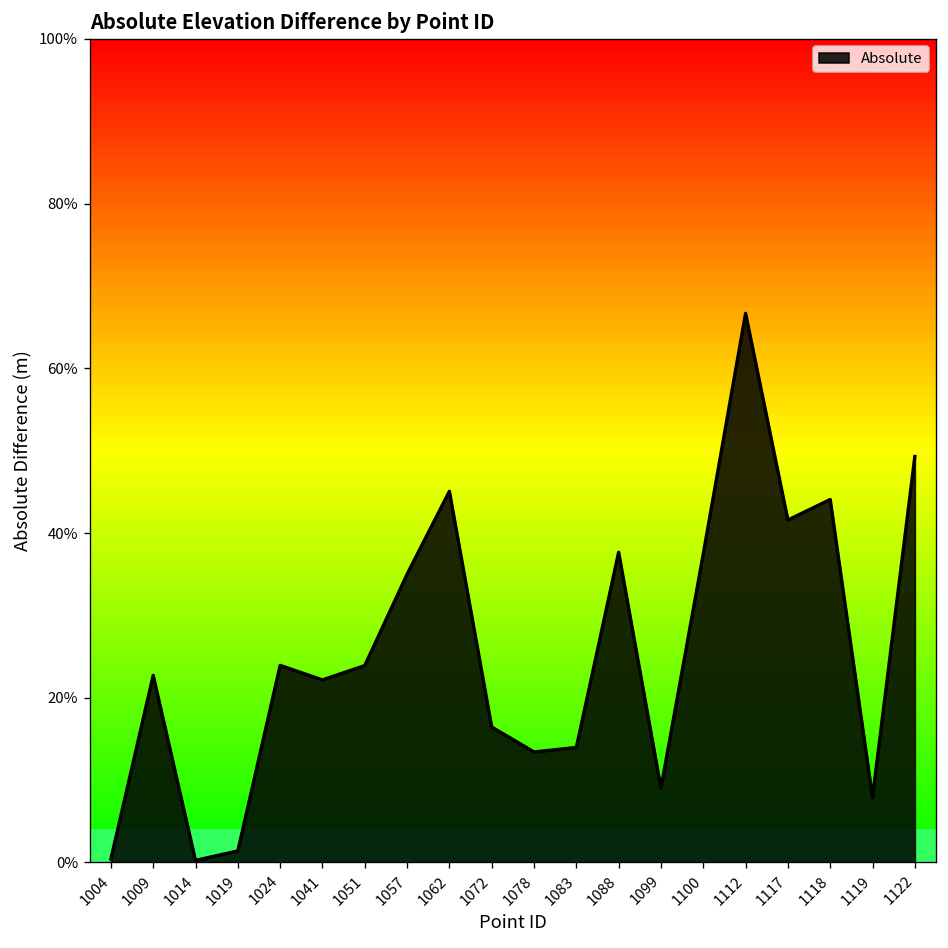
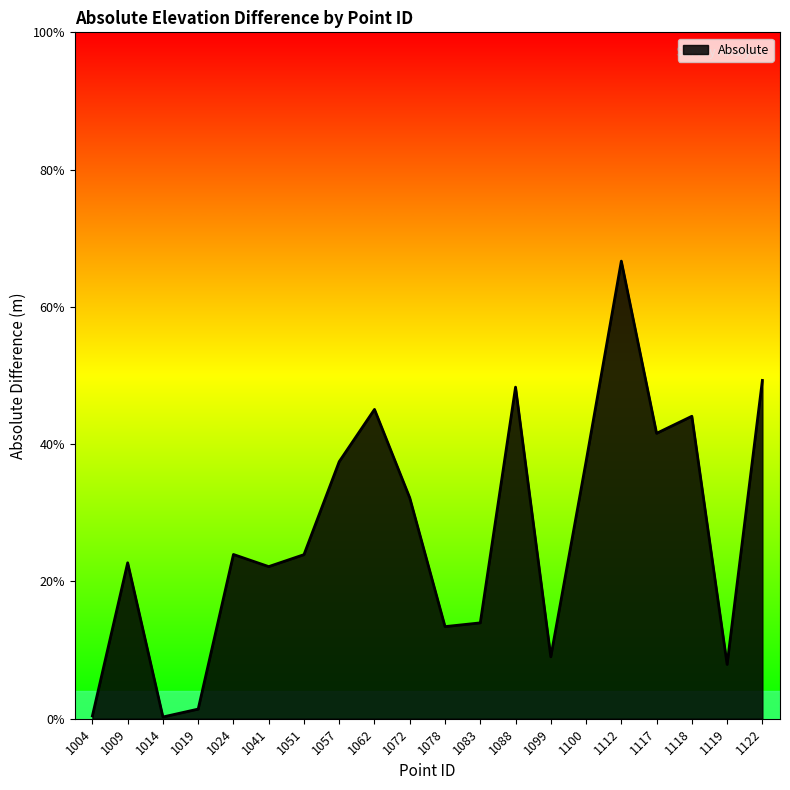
1057: 35% -> 37%
1072: 16% -> 32%
1088: 38% -> 48%
